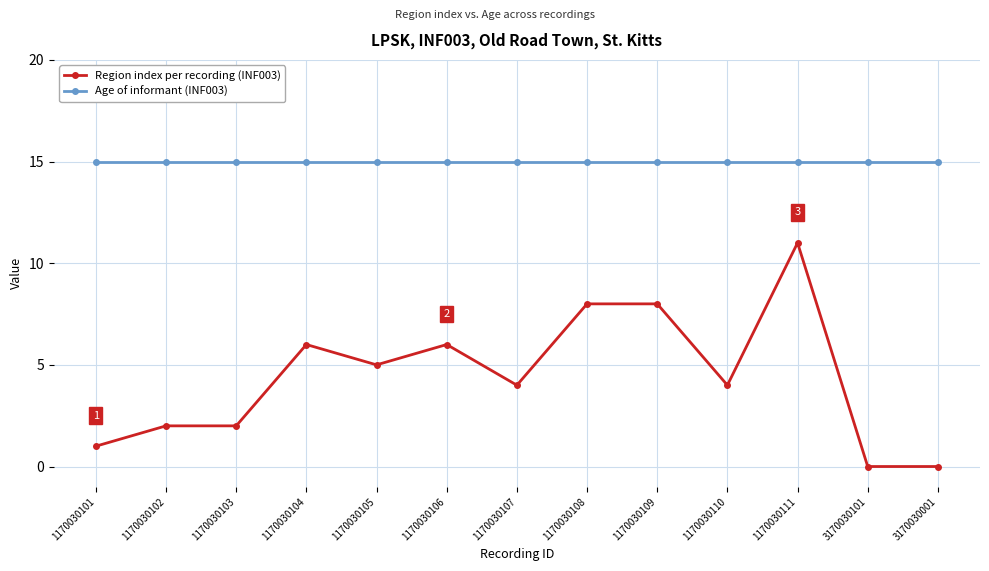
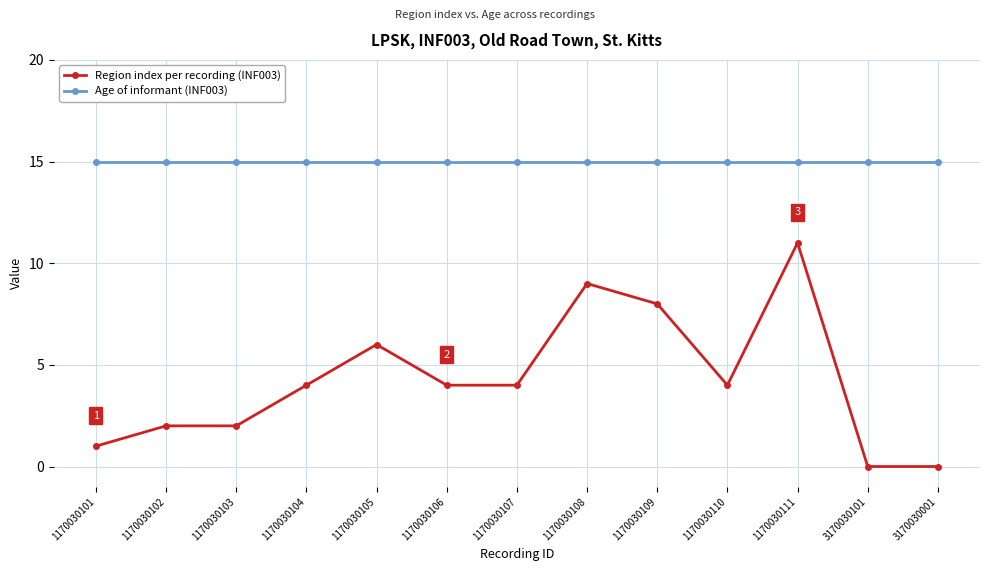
Region index per recording (INF003), 1170030104: 6 -> 4
Region index per recording (INF003), 1170030105: 5 -> 6
Region index per recording (INF003), 1170030106: 6 -> 4
Region index per recording (INF003), 1170030108: 8 -> 9
